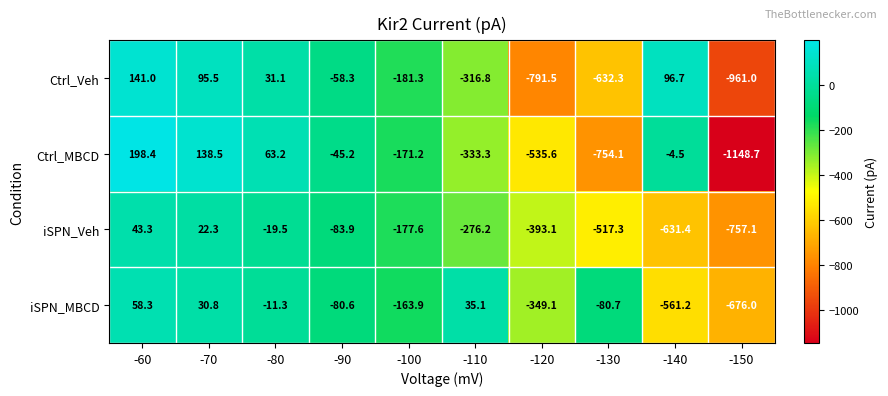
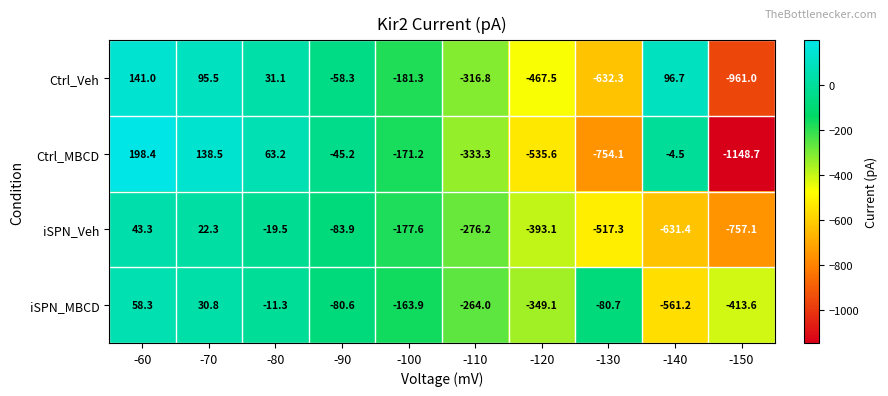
Ctrl_Veh, -120: -791.5 -> -467.5
iSPN_MBCD, -110: 35.1 -> -264.0
iSPN_MBCD, -150: -676.0 -> -413.6
